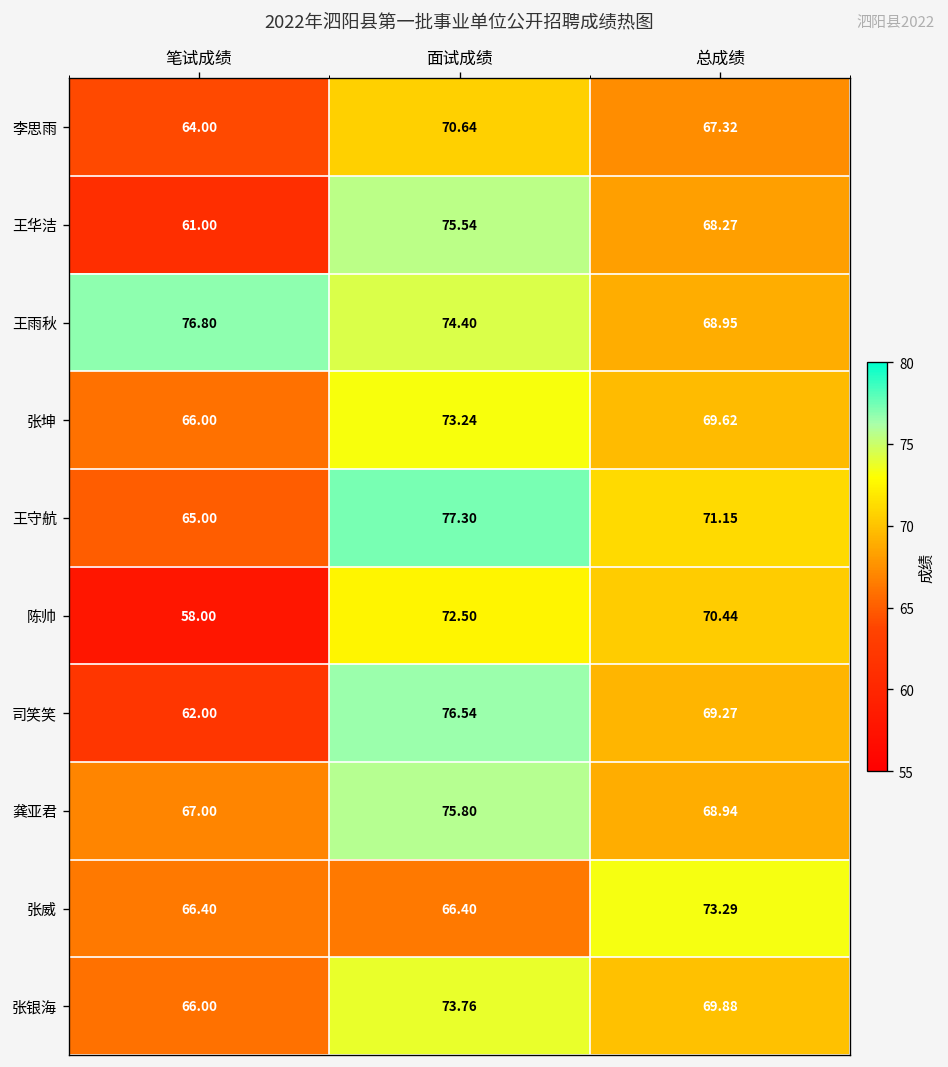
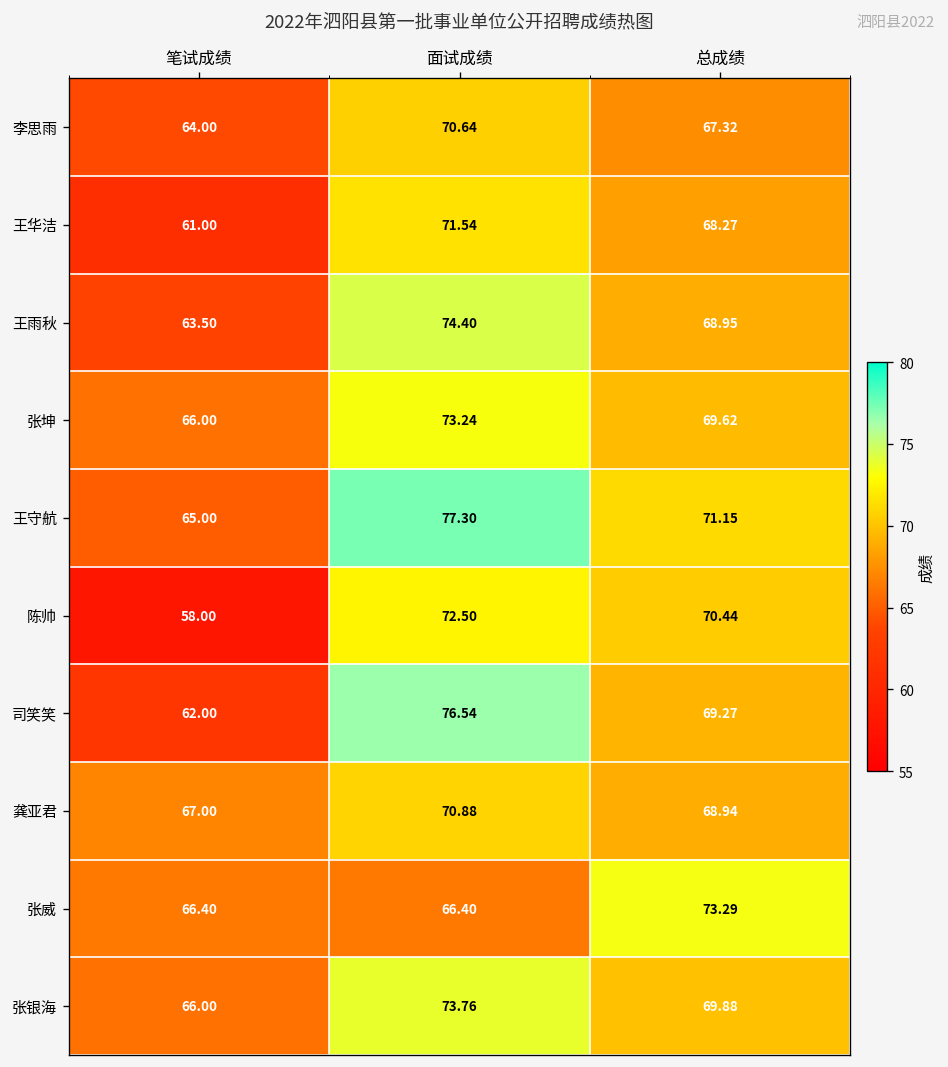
王华洁, 面试成绩: 75.54 -> 71.54
王雨秋, 笔试成绩: 76.80 -> 63.50
龚亚君, 面试成绩: 75.80 -> 70.88
